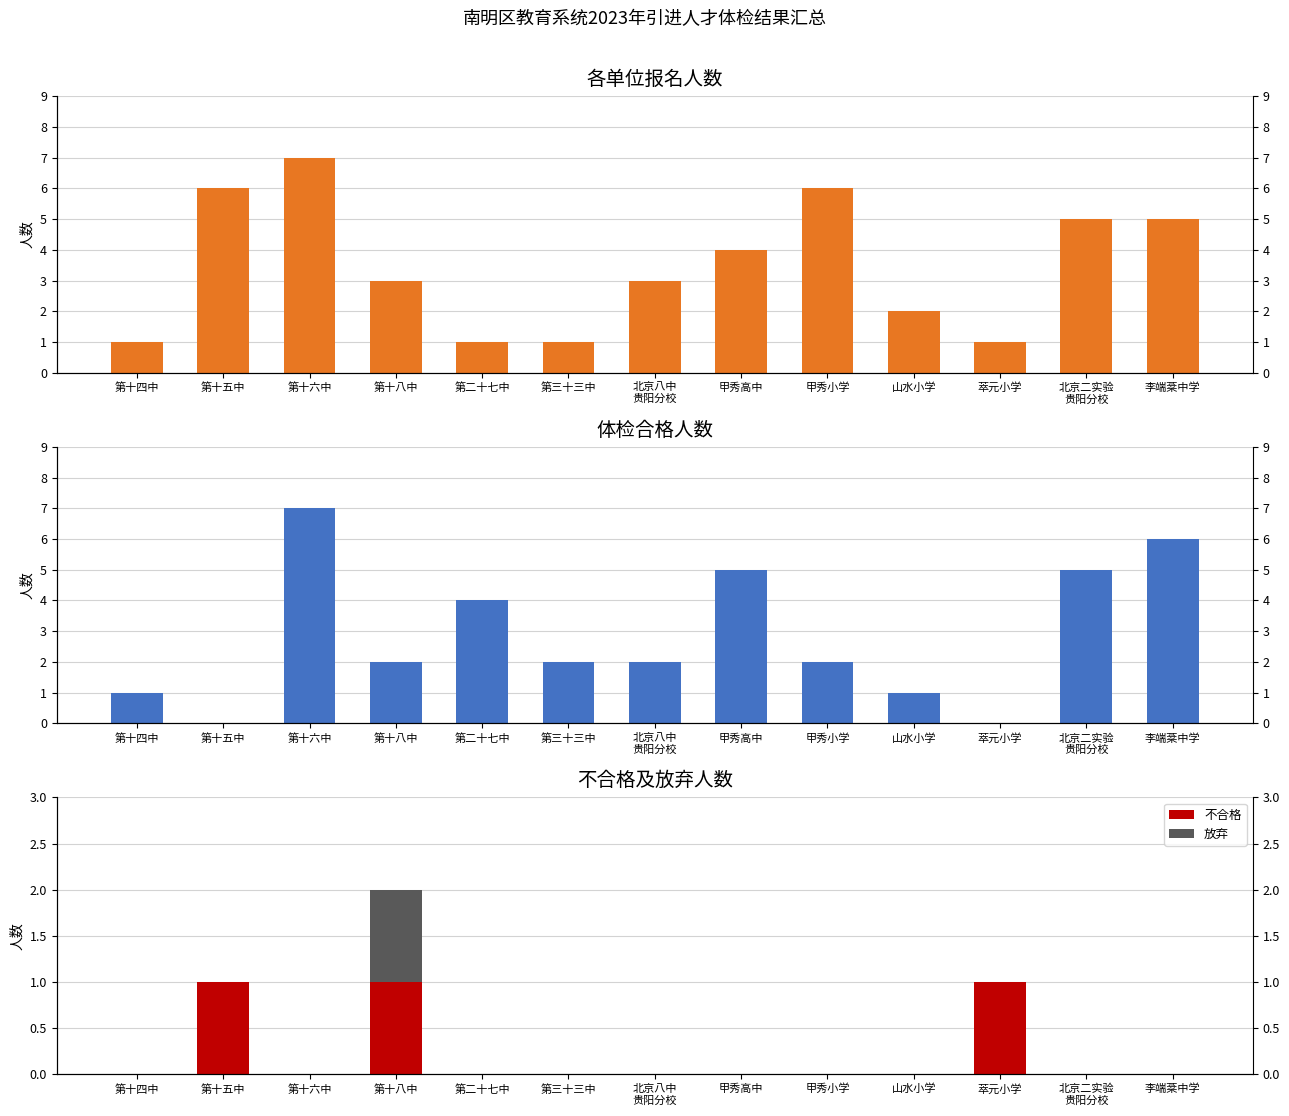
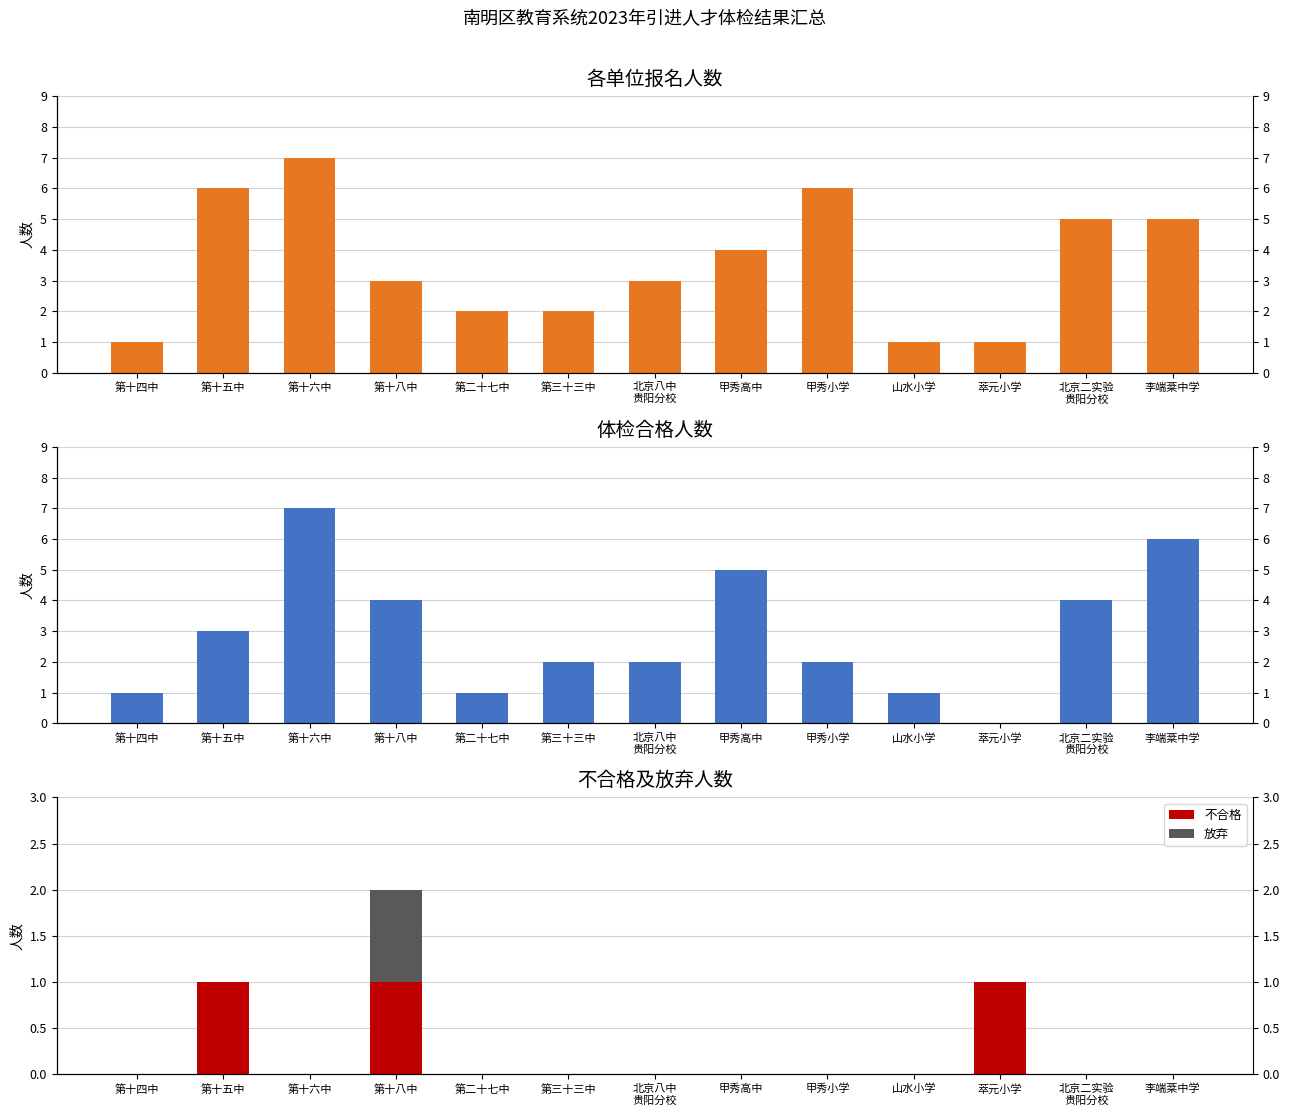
各单位报名人数, 第二十七中: 1 -> 2
各单位报名人数, 第三十三中: 1 -> 2
各单位报名人数, 山水小学: 2 -> 1
体检合格人数, 第十五中: 0 -> 3
体检合格人数, 第十八中: 2 -> 4
体检合格人数, 第二十七中: 4 -> 1
体检合格人数, 北京二实验 贵阳分校: 5 -> 4
